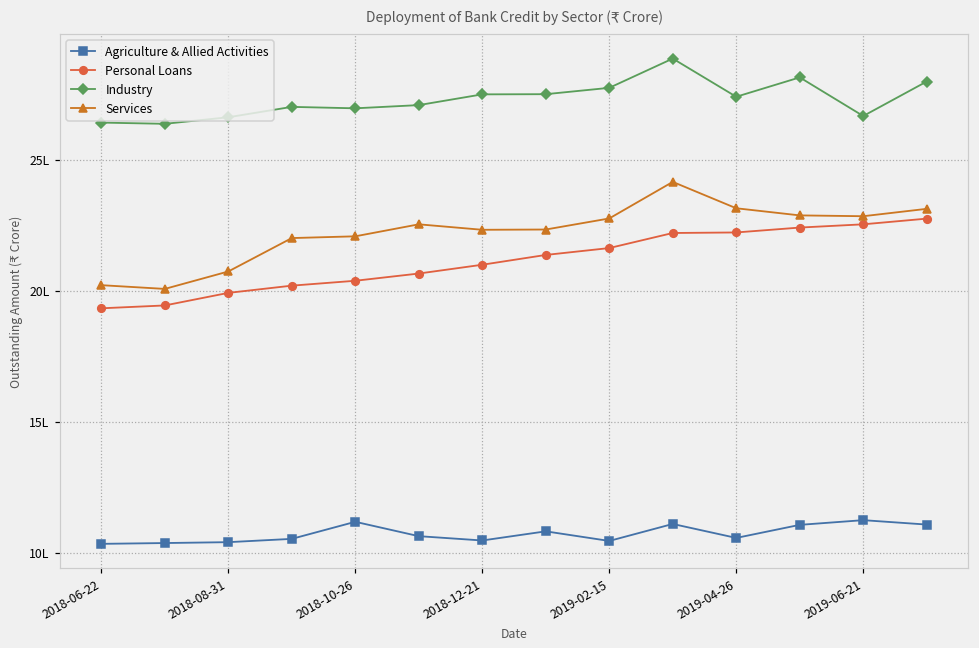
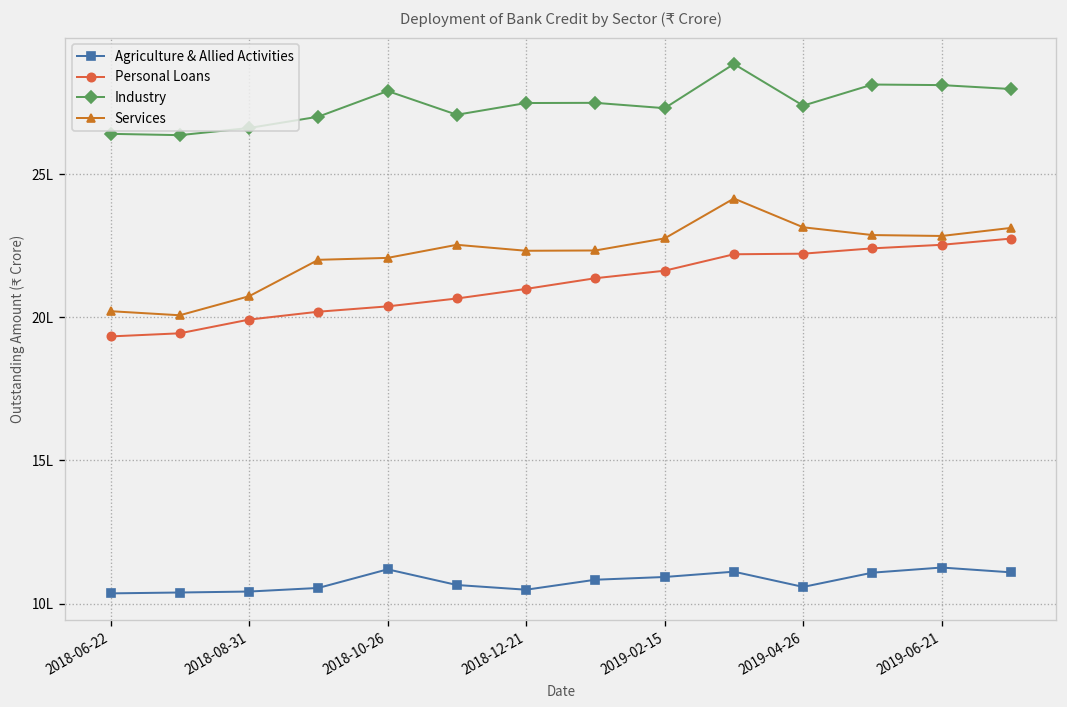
Industry, 2018-10-26: 27.0L -> 27.9L
Agriculture & Allied Activities, 2019-02-15: 10.5L -> 10.9L
Industry, 2019-02-15: 27.7L -> 27.3L
Industry, 2019-06-21: 26.7L -> 28.1L
